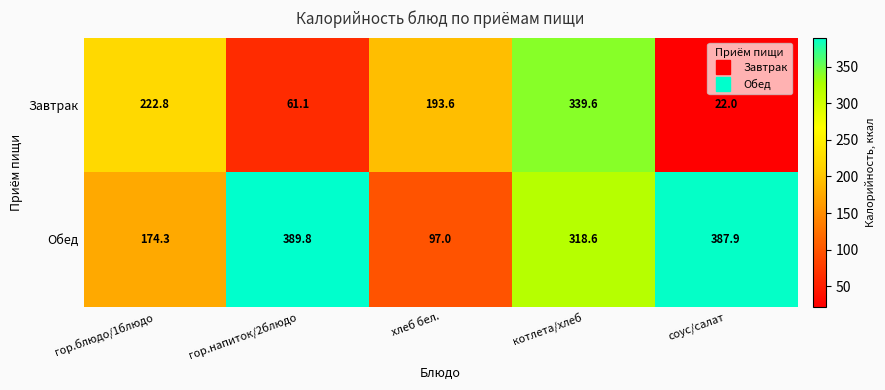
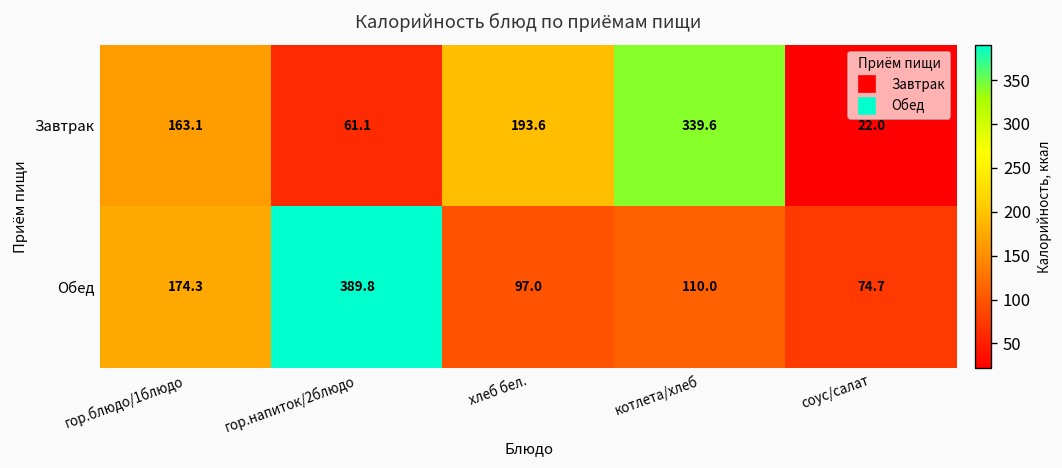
Завтрак, гор.блюдо/1блюдо: 222.8 -> 163.1
Обед, котлета/хлеб: 318.6 -> 110.0
Обед, соус/салат: 387.9 -> 74.7
